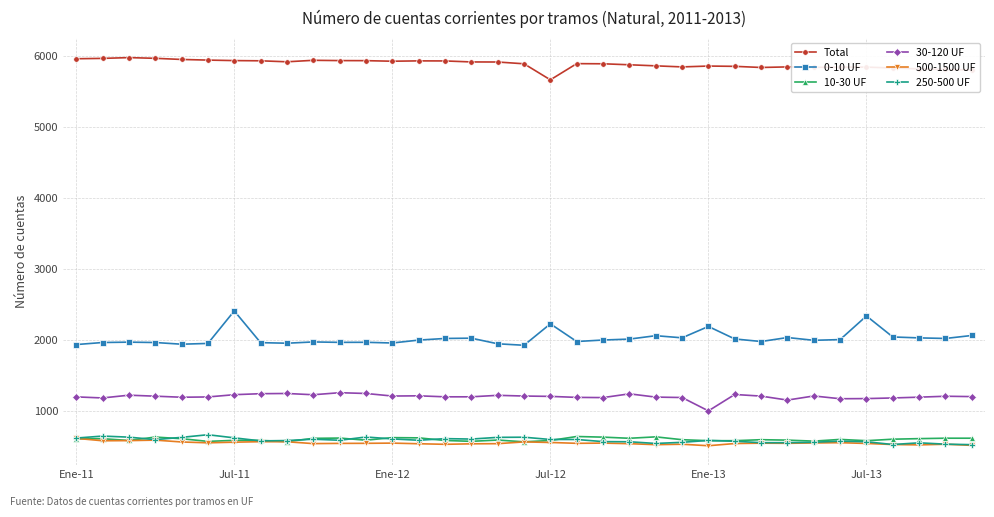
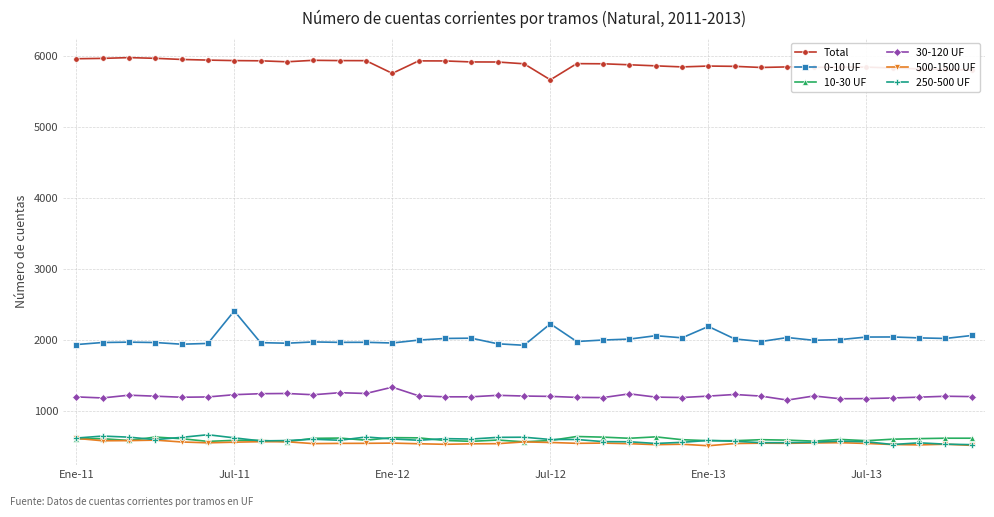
Total, Ene-12: 5900 -> 5800
30-120 UF, Ene-12: 1200 -> 1300
30-120 UF, Ene-13: 1000 -> 1200
0-10 UF, Jul-13: 2300 -> 2000
